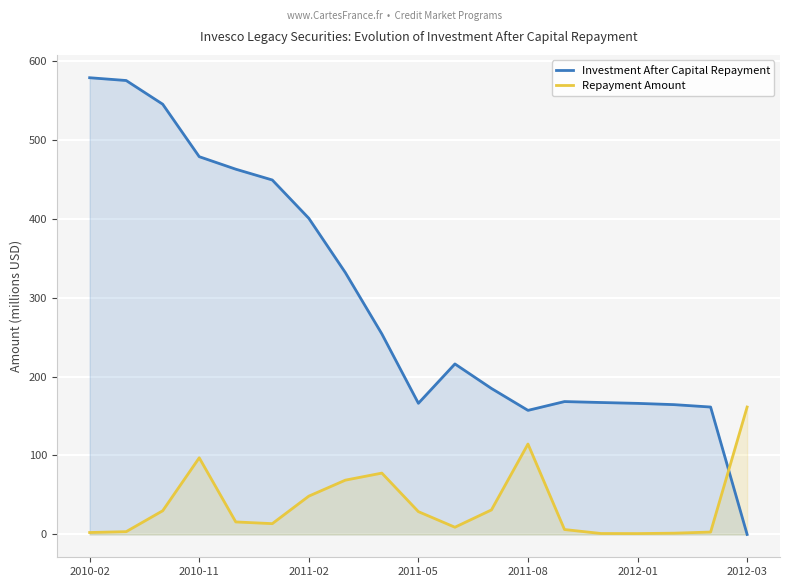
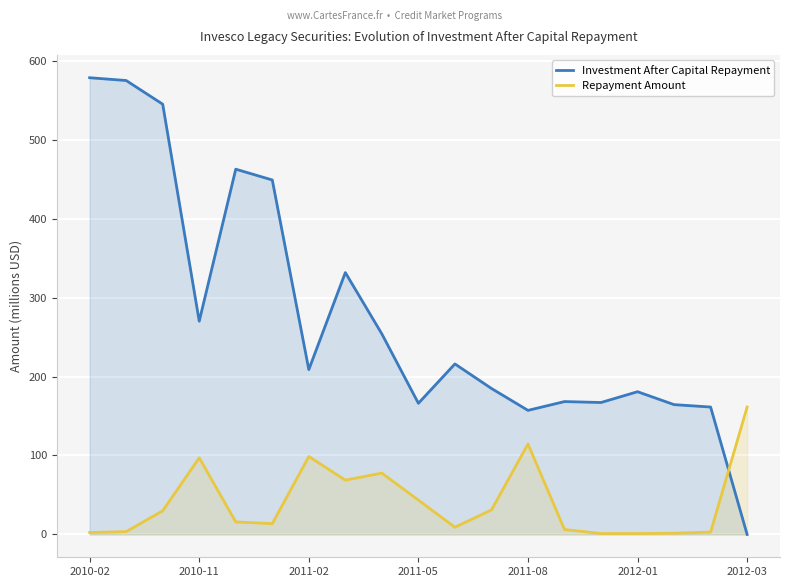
Investment After Capital Repayment, 2010-11: 480 -> 270
Investment After Capital Repayment, 2011-02: 400 -> 210
Repayment Amount, 2011-02: 50 -> 100
Repayment Amount, 2011-05: 30 -> 40
Investment After Capital Repayment, 2012-01: 170 -> 180
